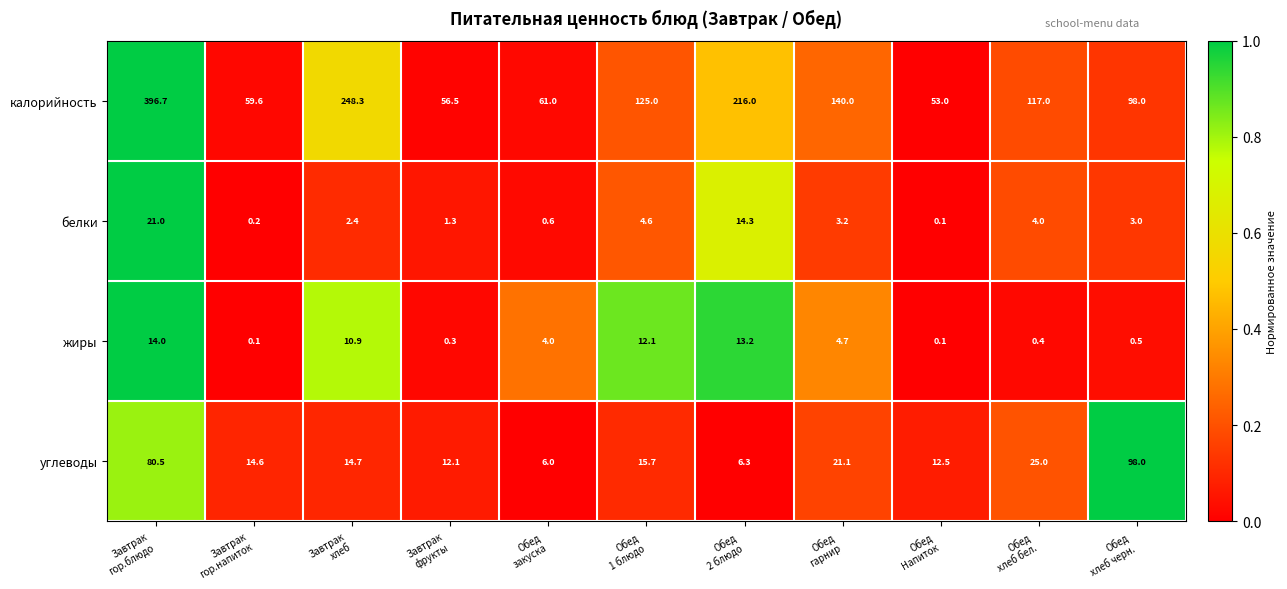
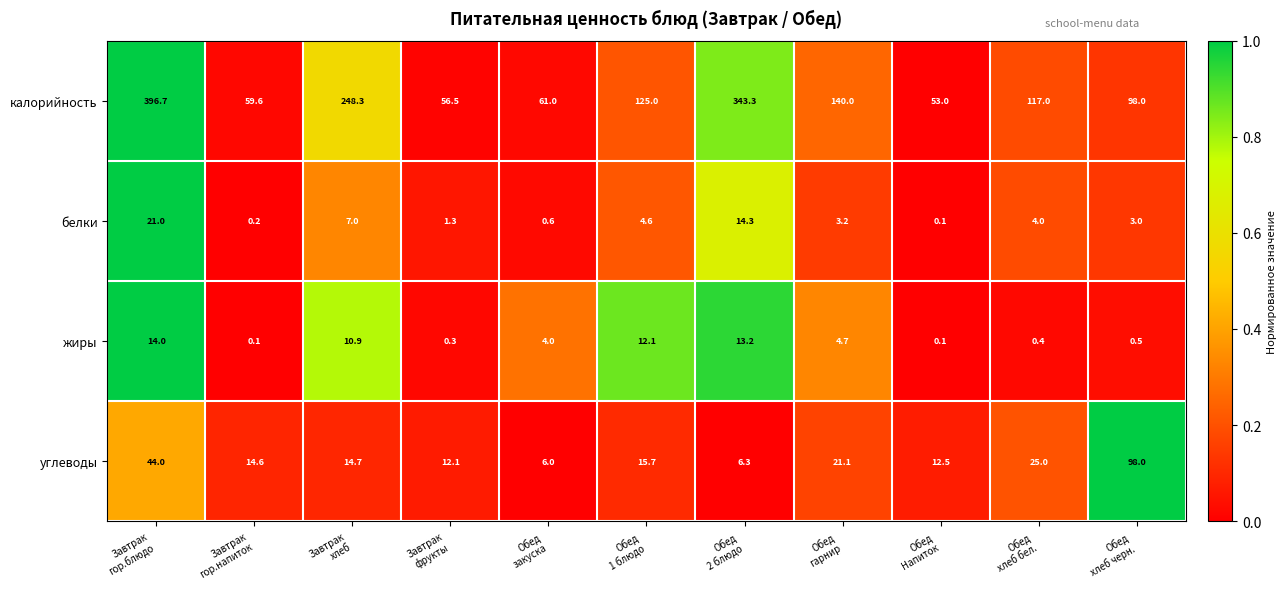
калорийность, Обед 2 блюдо: 216.0 -> 343.3
белки, Завтрак хлеб: 2.4 -> 7.0
углеводы, Завтрак гор.блюдо: 80.5 -> 44.0
